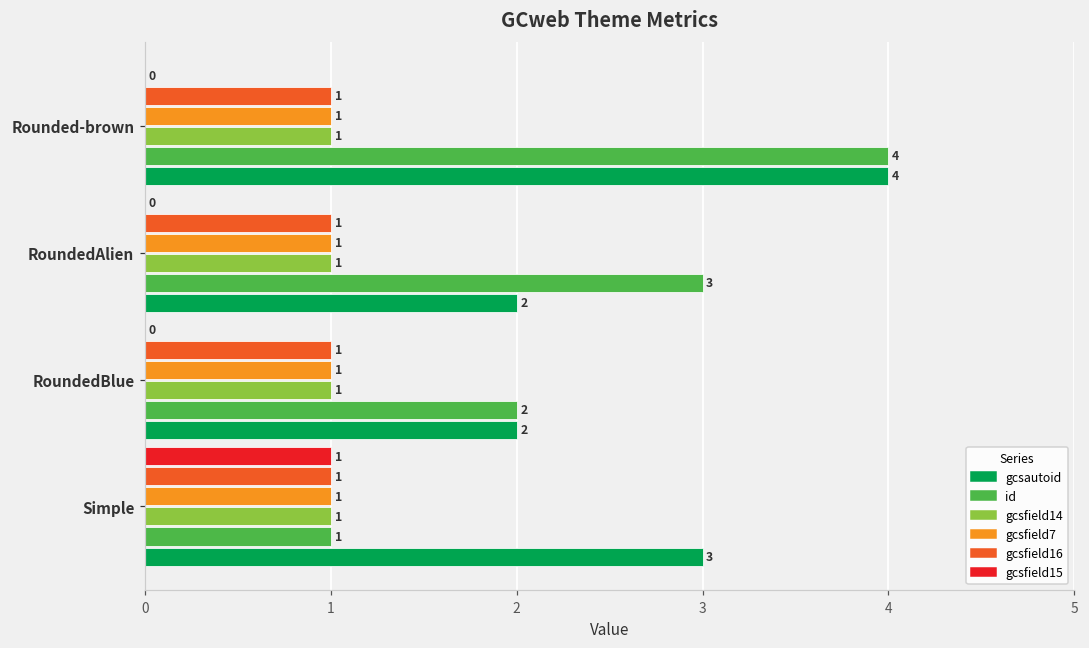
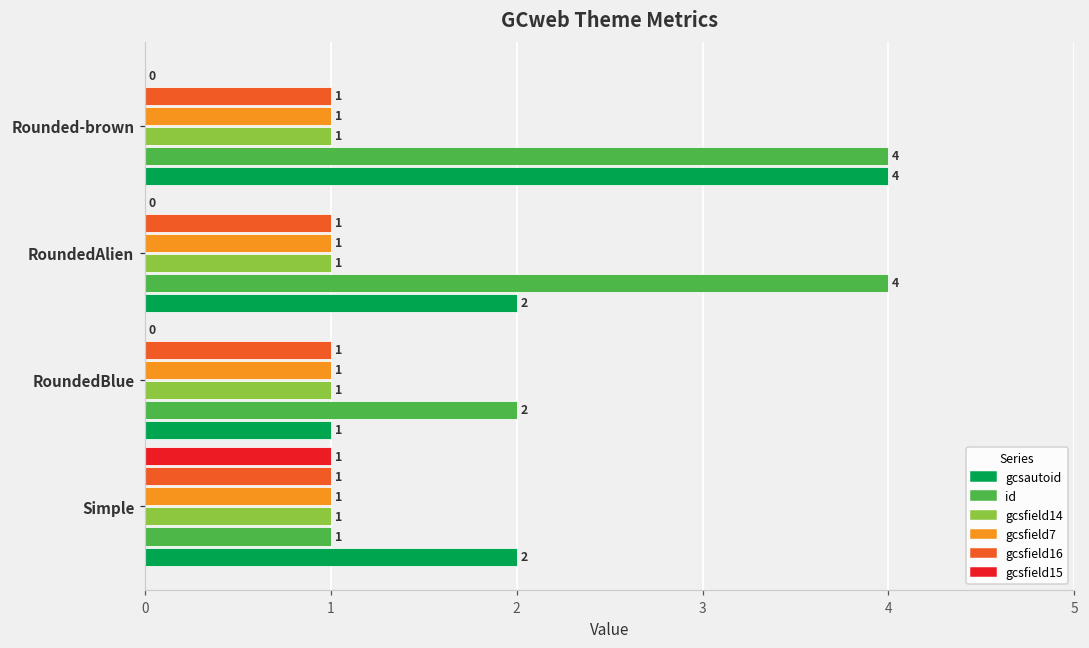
id, RoundedAlien: 3 -> 4
gcsautoid, RoundedBlue: 2 -> 1
gcsautoid, Simple: 3 -> 2
